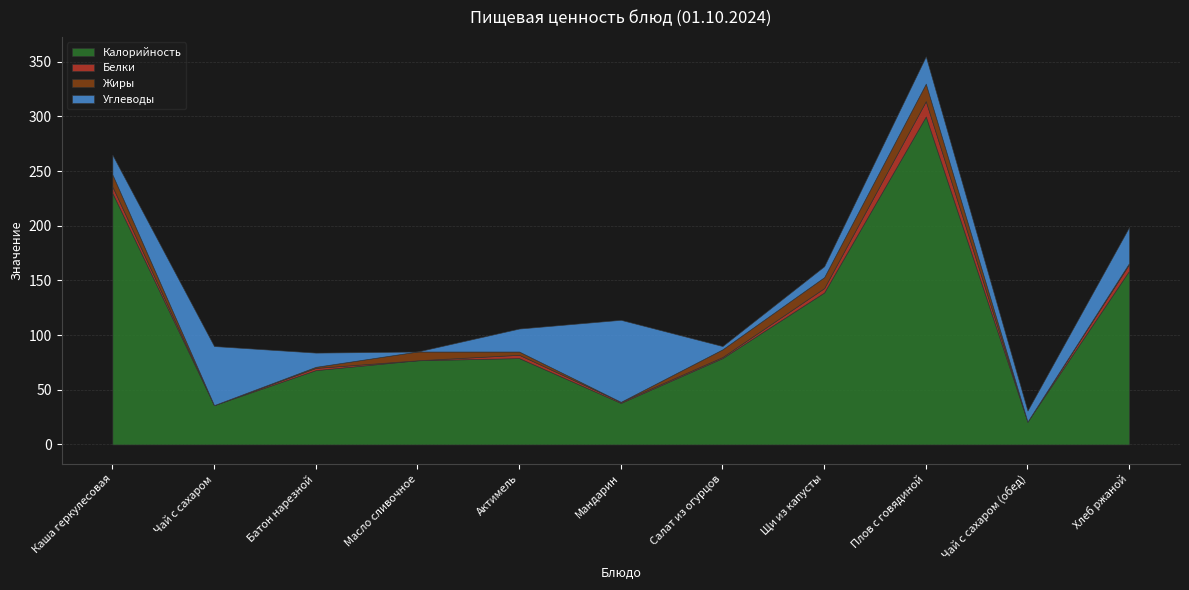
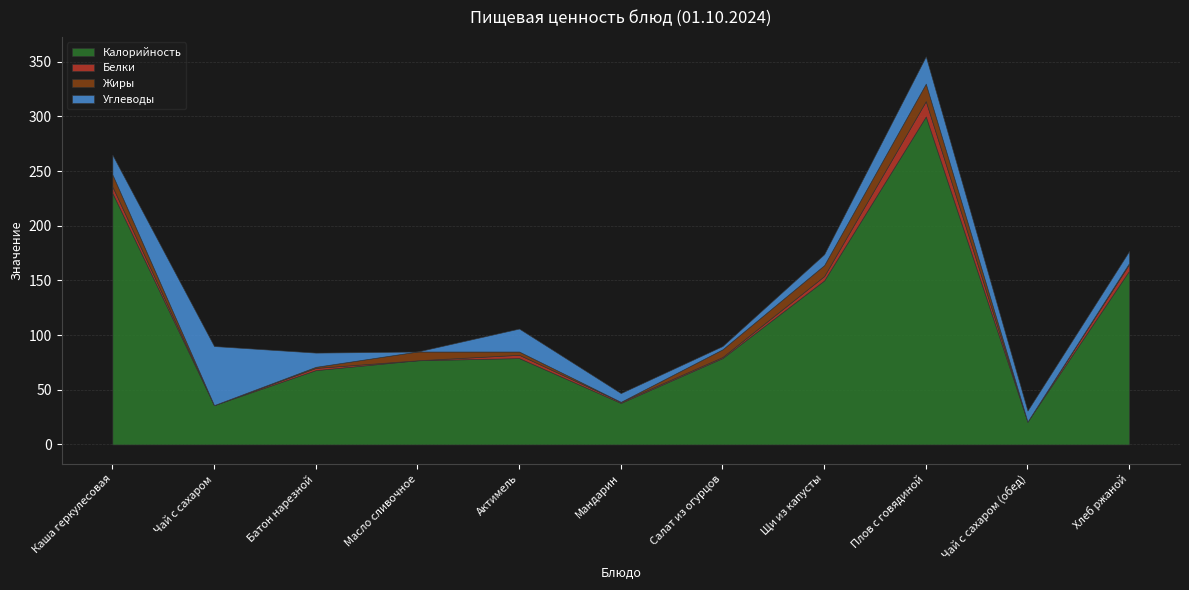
Углеводы, Мандарин: 75 -> 8
Калорийность, Щи из капусты: 139 -> 150
Углеводы, Хлеб ржаной: 33 -> 11
